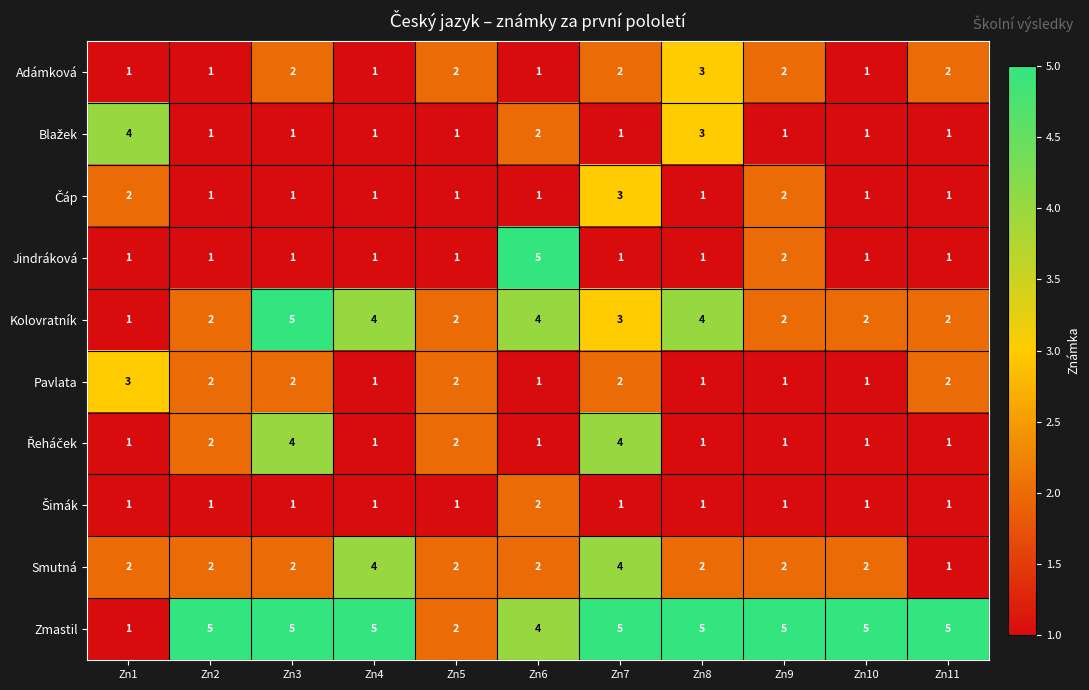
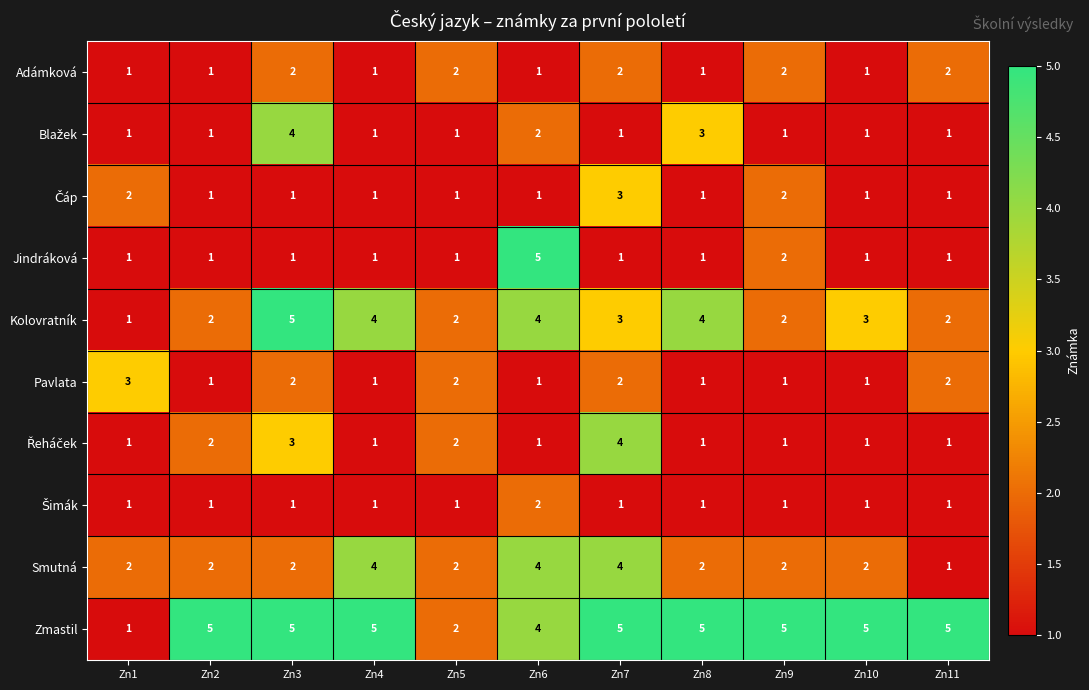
Adámková, Zn8: 3 -> 1
Blažek, Zn1: 4 -> 1
Blažek, Zn3: 1 -> 4
Kolovratník, Zn10: 2 -> 3
Pavlata, Zn2: 2 -> 1
Řeháček, Zn3: 4 -> 3
Smutná, Zn6: 2 -> 4
